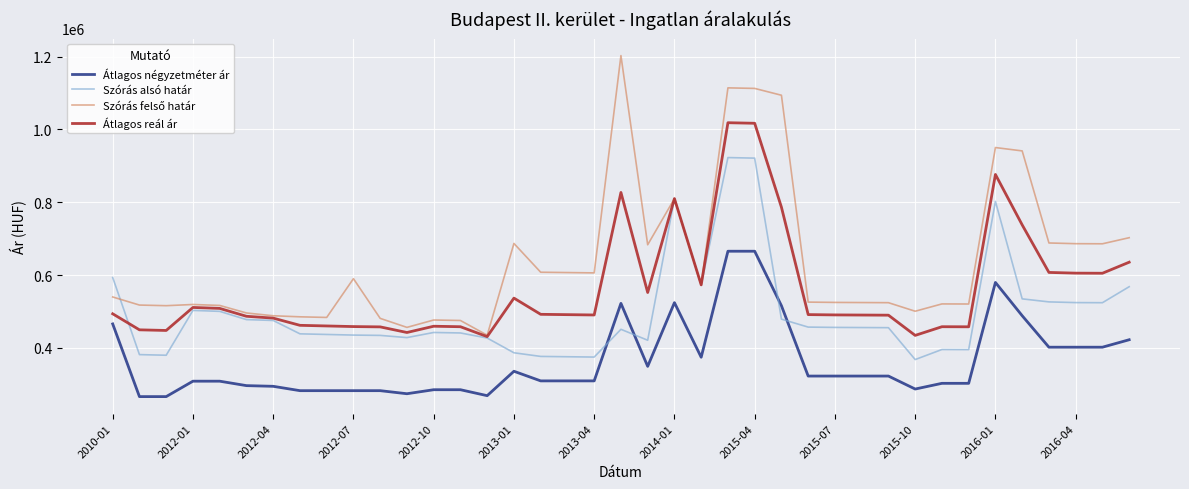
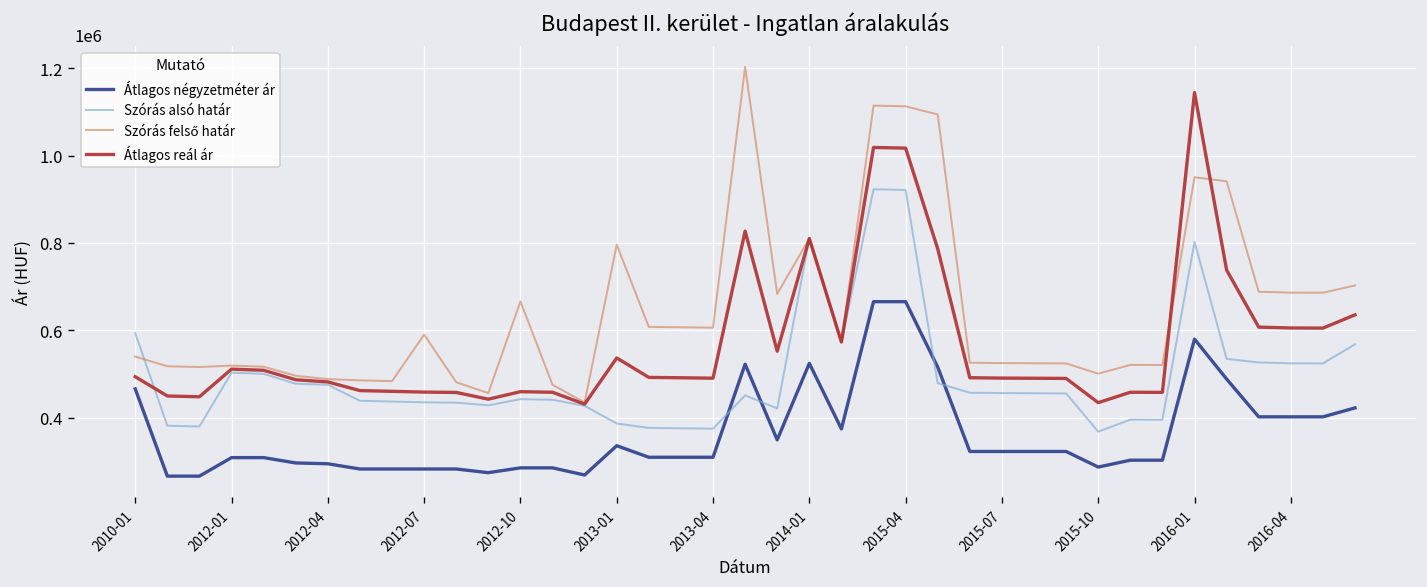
Szórás felső határ, 2012-10: 480000 -> 670000
Szórás felső határ, 2013-01: 690000 -> 800000
Átlagos reál ár, 2016-01: 880000 -> 1140000
